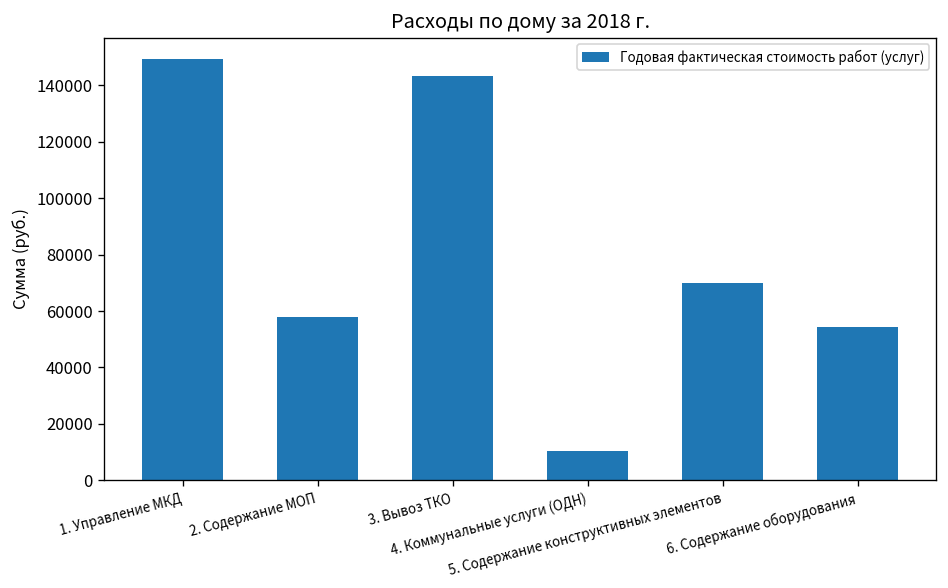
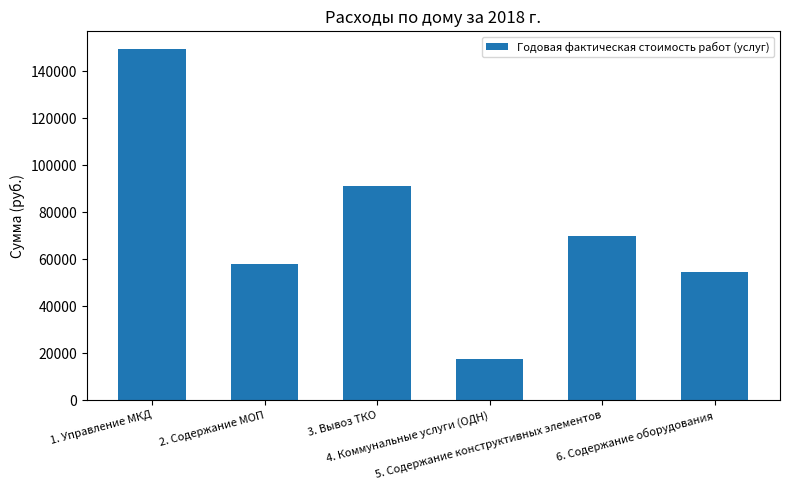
3. Вывоз ТКО: 143000 -> 91000
4. Коммунальные услуги (ОДН): 10000 -> 17000
